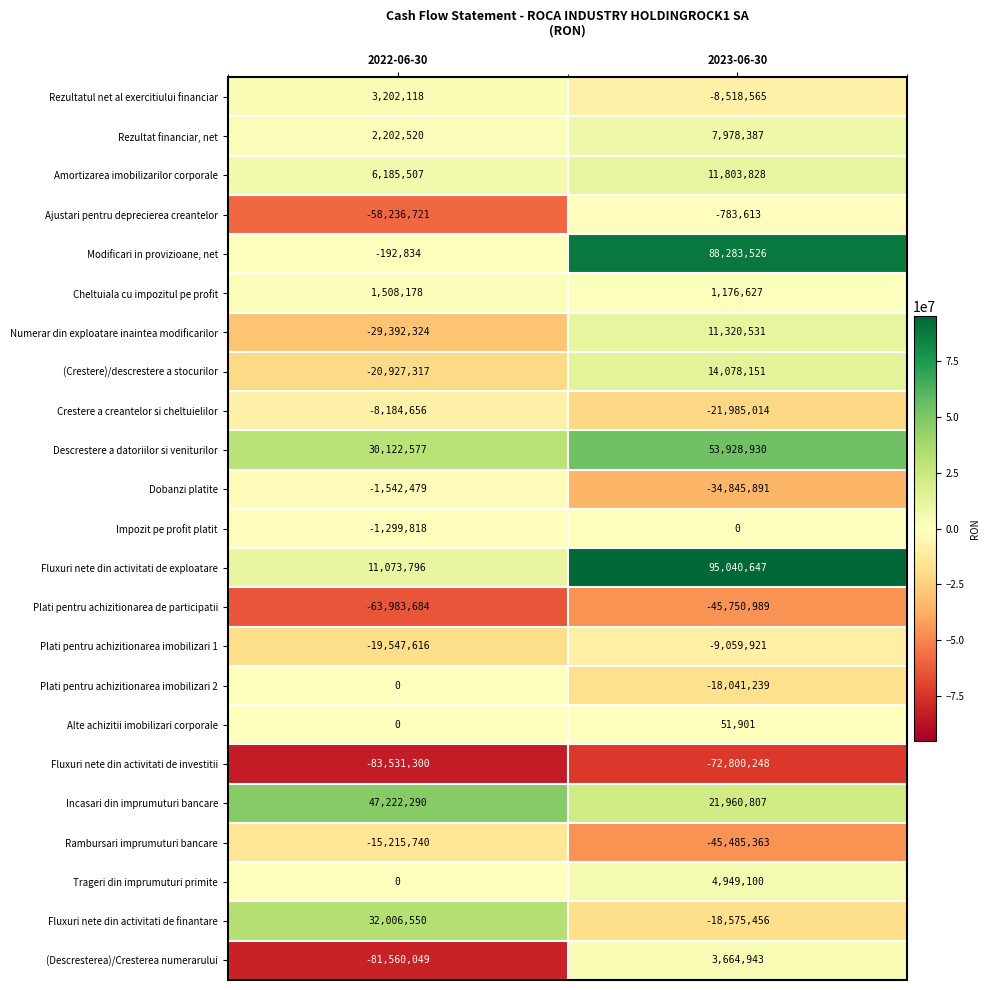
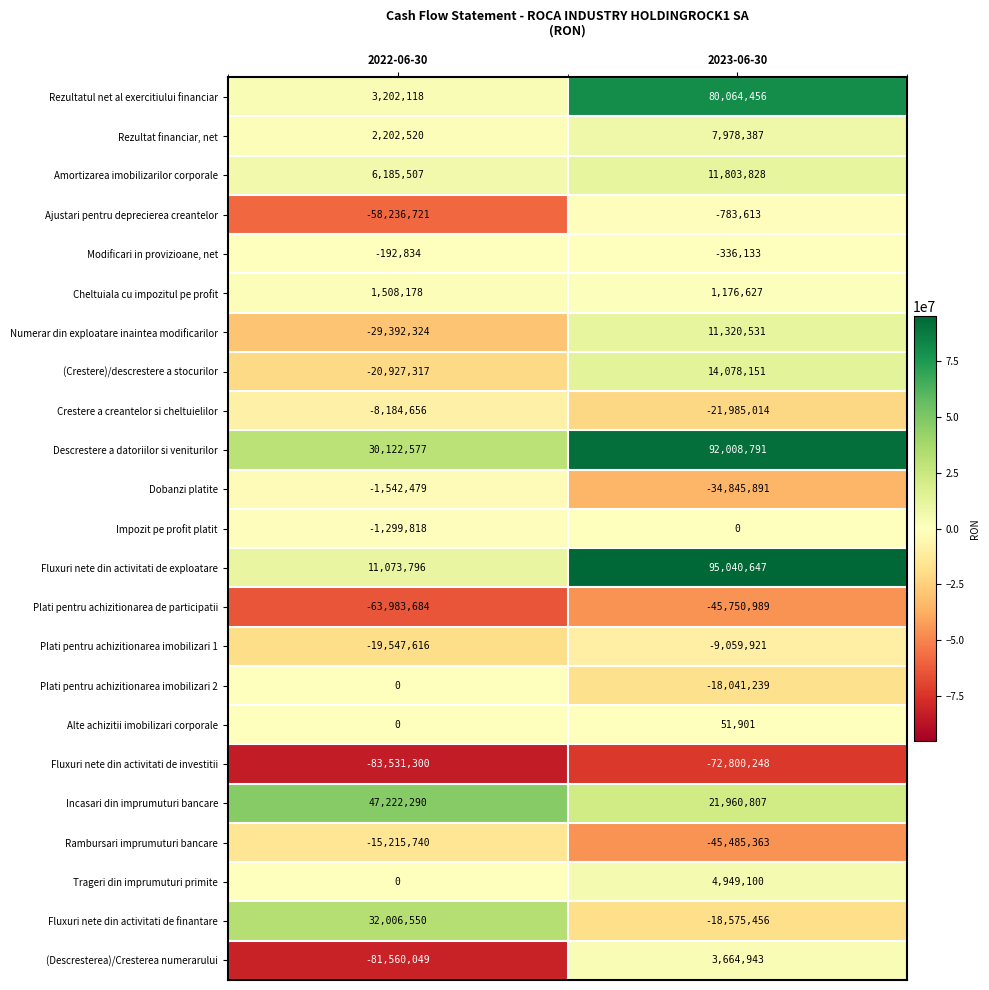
Rezultatul net al exercitiului financiar, 2023-06-30: -8,518,565 -> 80,064,456
Modificari in provizioane, net, 2023-06-30: 88,283,526 -> -336,133
Descrestere a datoriilor si veniturilor, 2023-06-30: 53,928,930 -> 92,008,791
